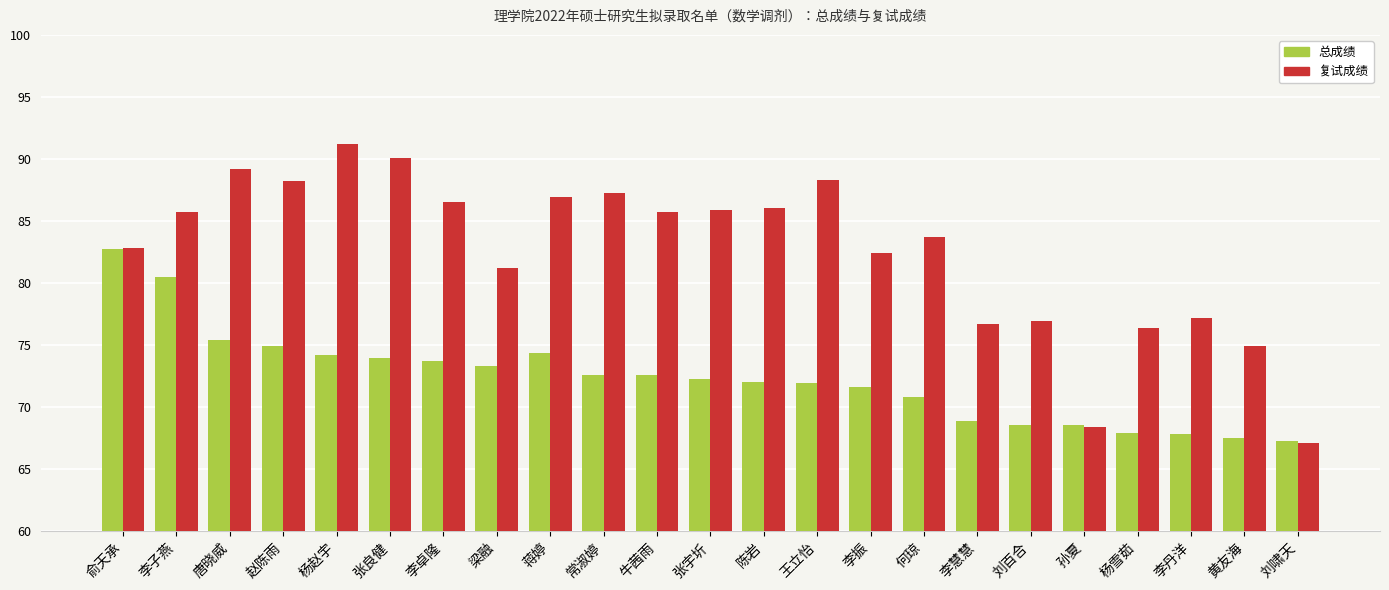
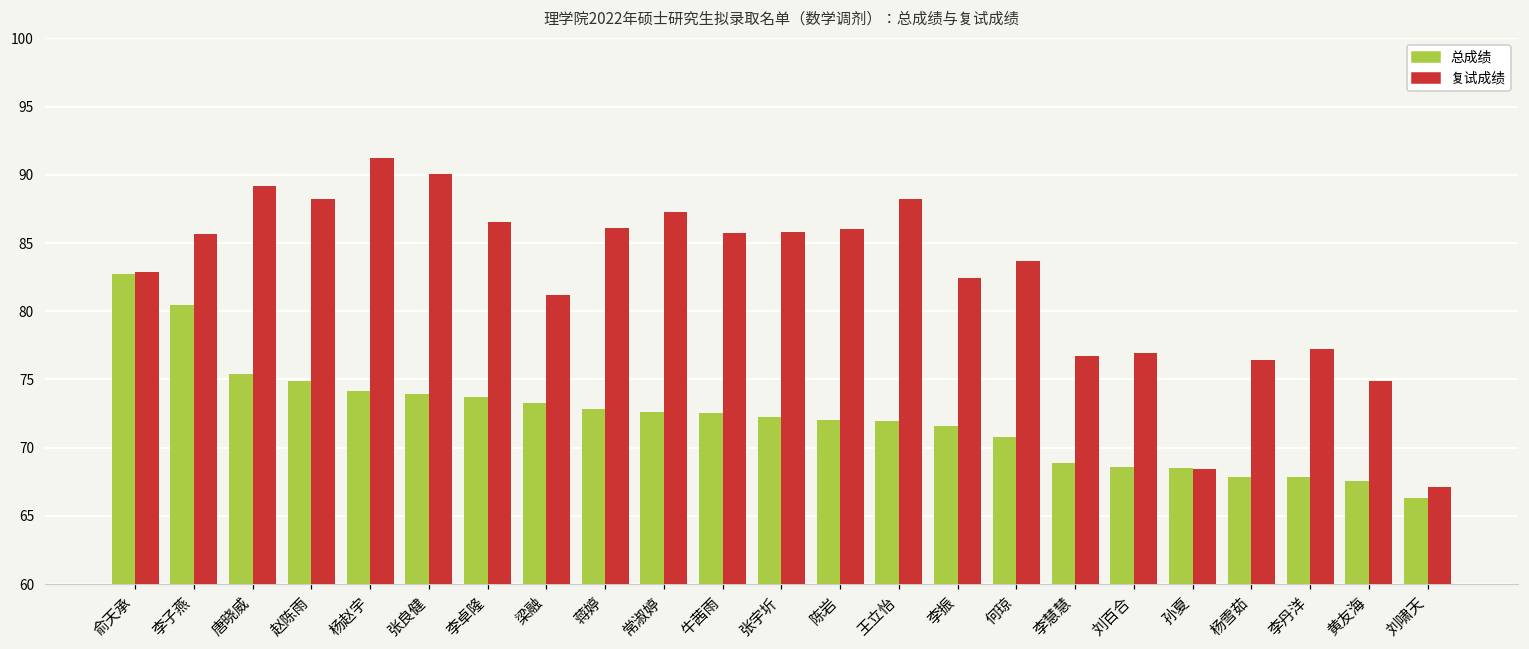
总成绩, 蒋婷: 74.4 -> 72.8
复试成绩, 蒋婷: 86.9 -> 86.1
总成绩, 刘啸天: 67.3 -> 66.3
